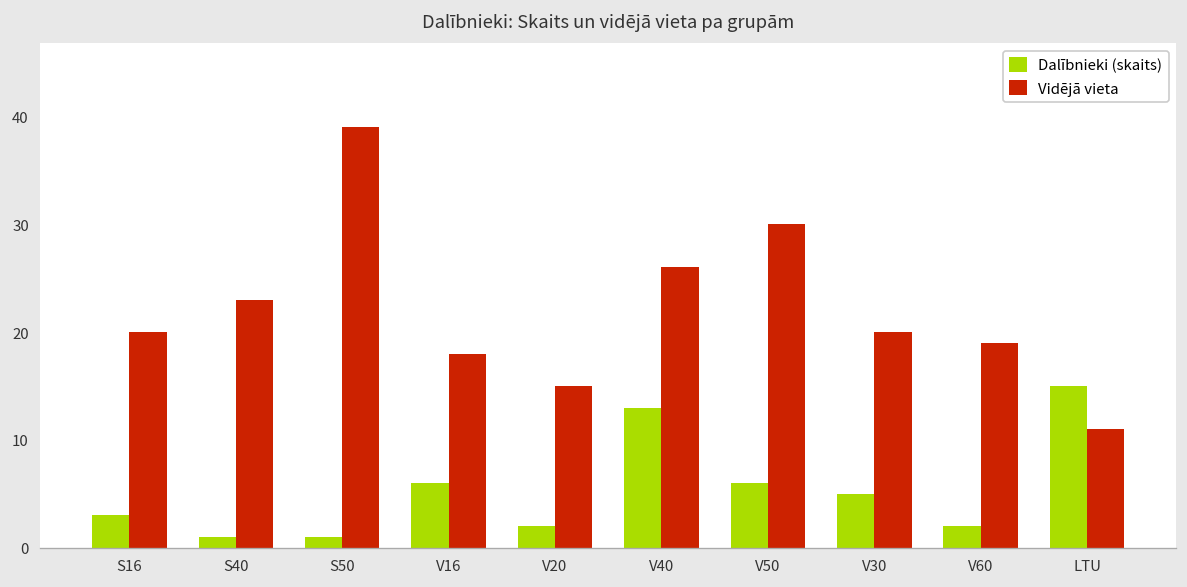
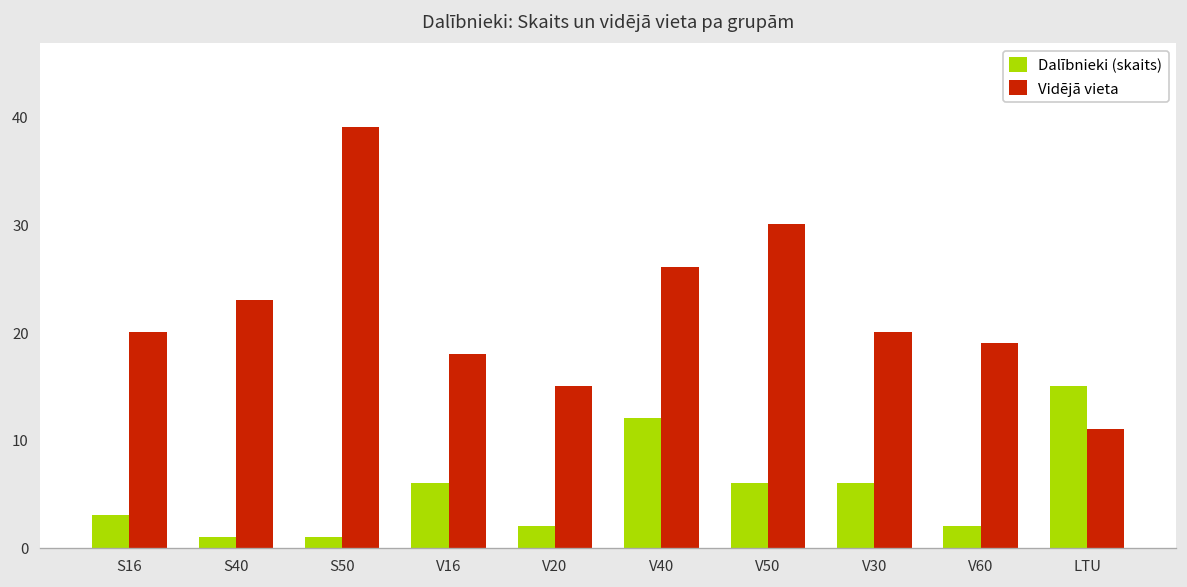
Dalībnieki (skaits), V40: 13 -> 12
Dalībnieki (skaits), V30: 5 -> 6
